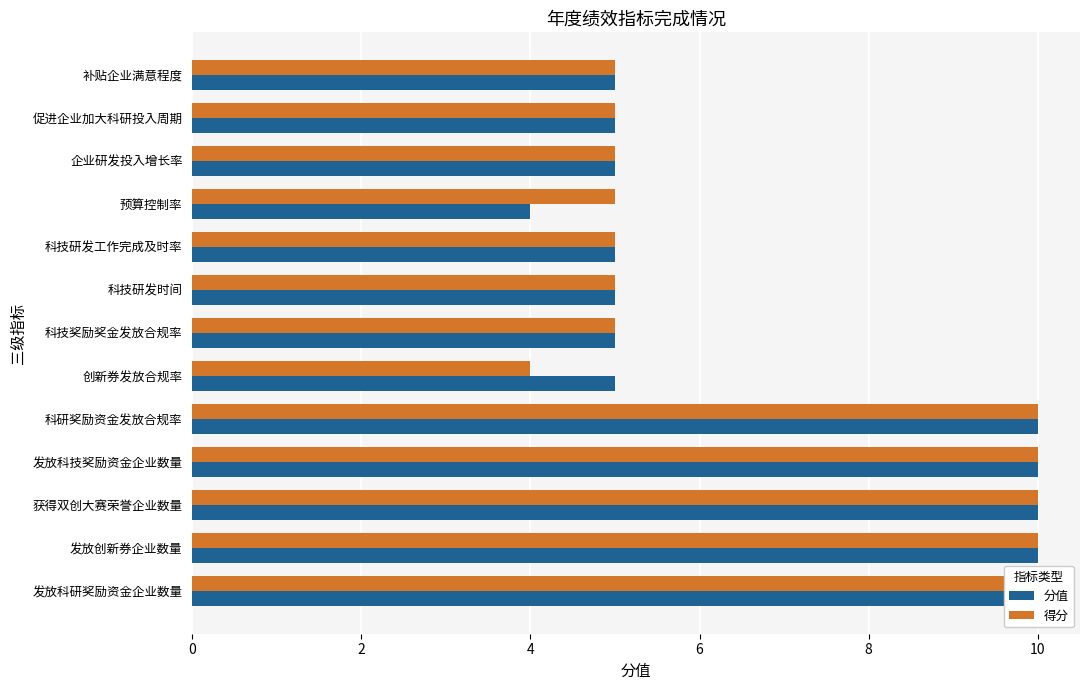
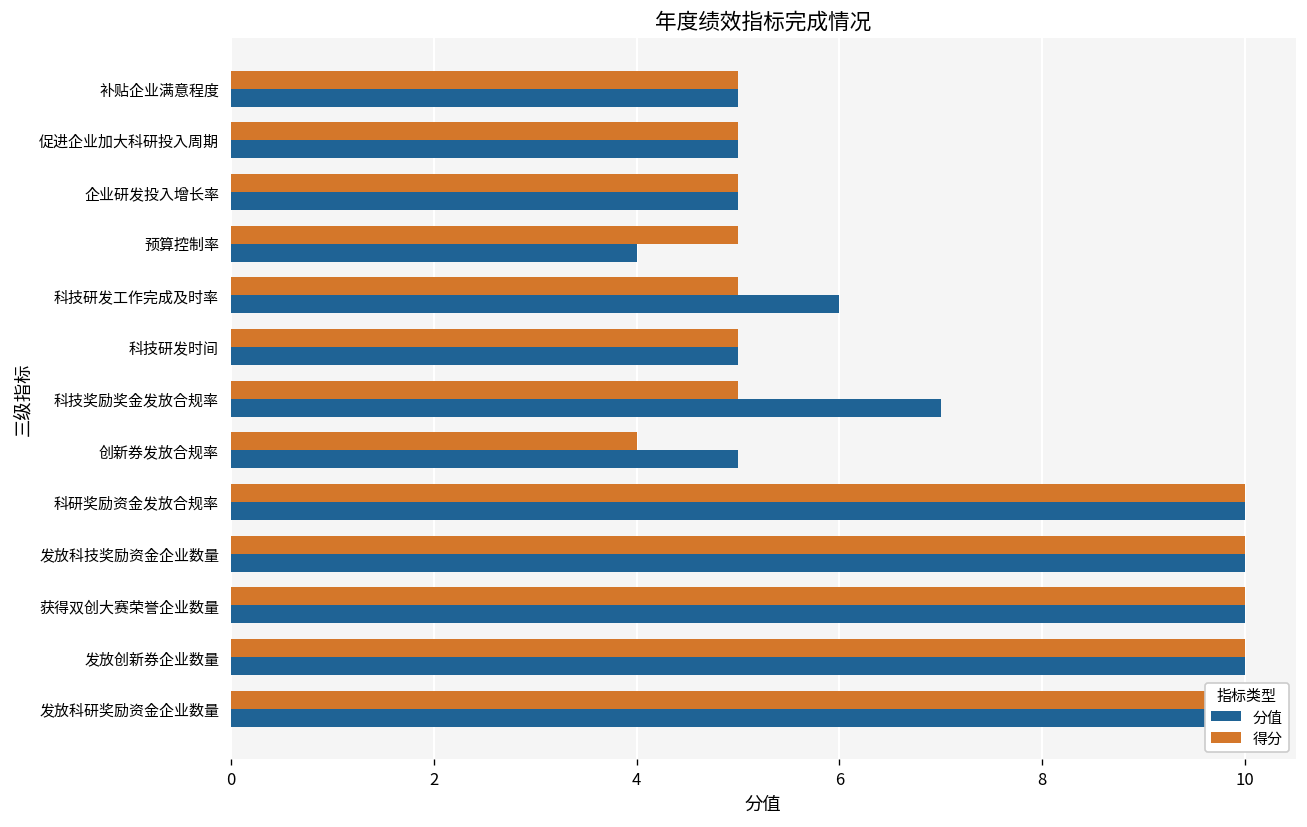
分值, 科技研发工作完成及时率: 5 -> 6
分值, 科技奖励奖金发放合规率: 5 -> 7
